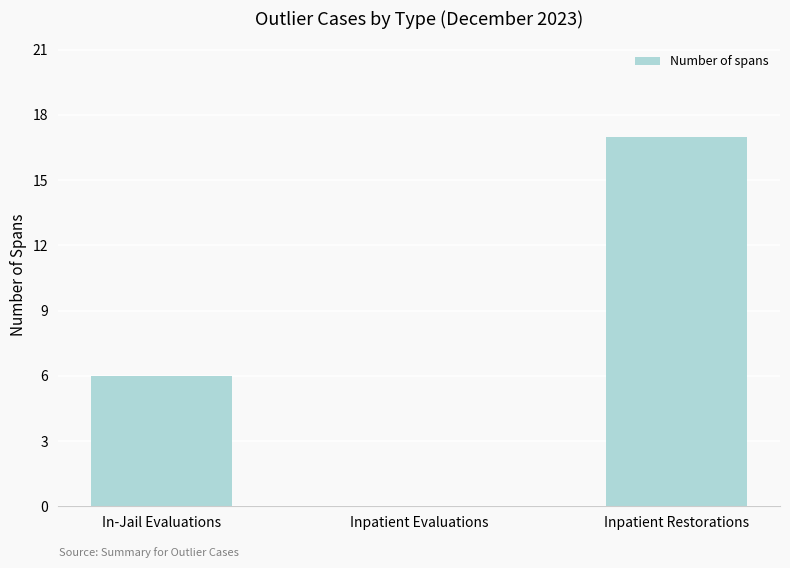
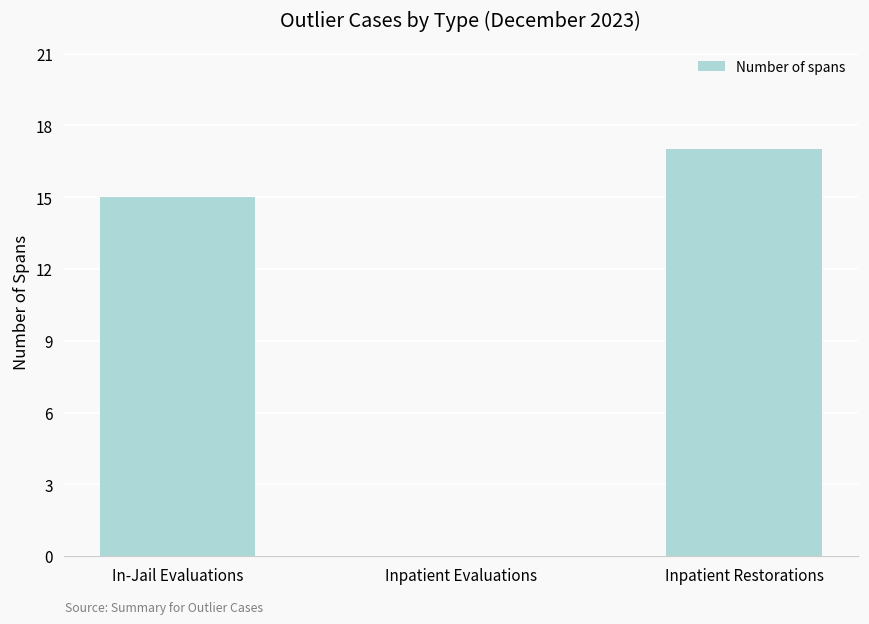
In-Jail Evaluations: 6 -> 15
